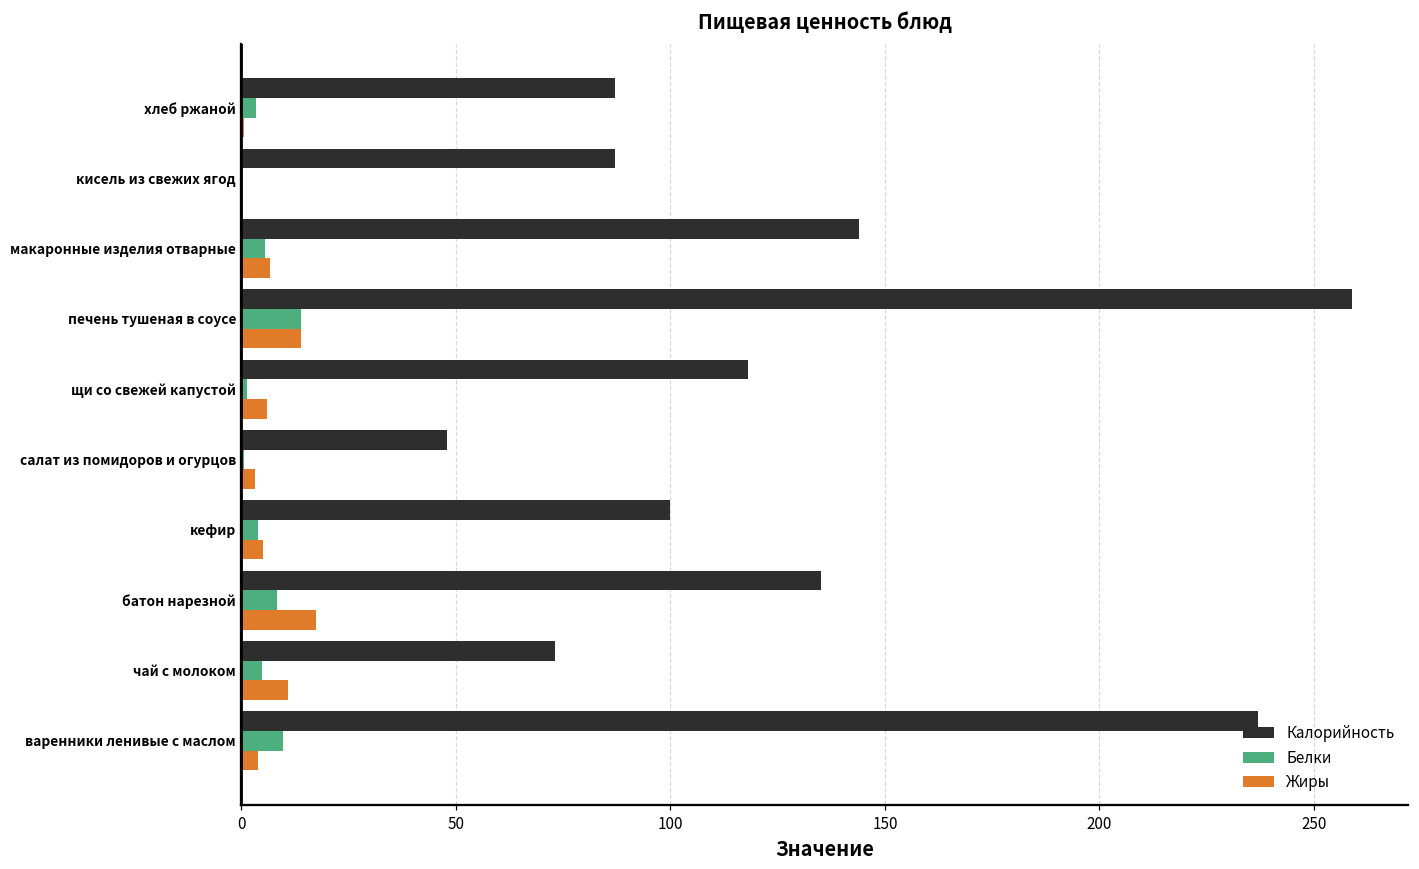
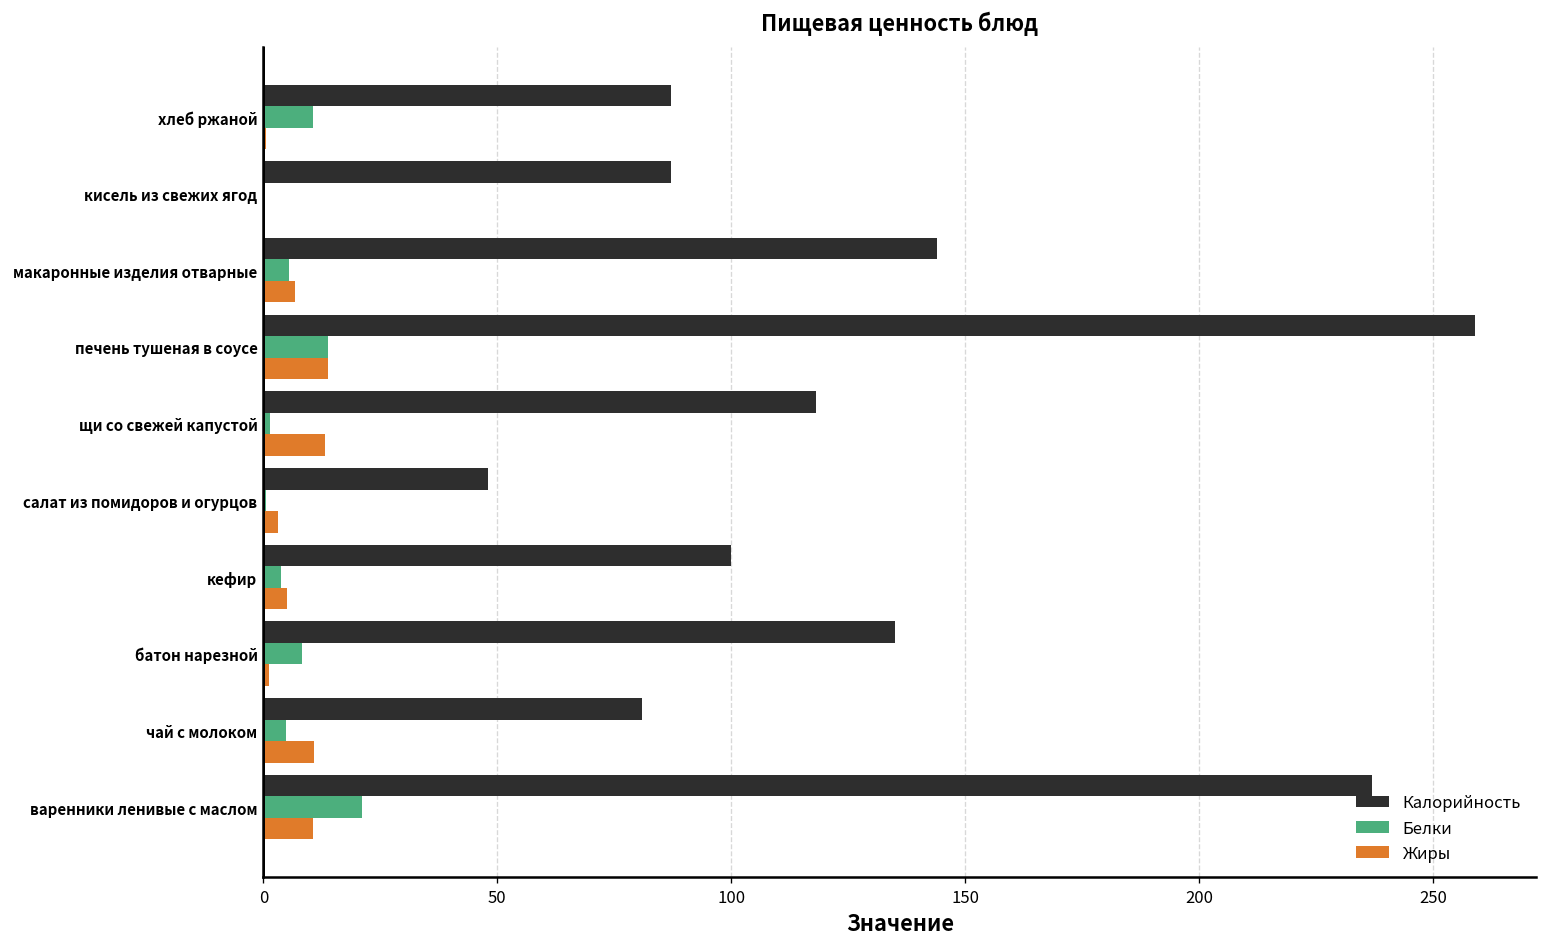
Белки, хлеб ржаной: 3 -> 11
Жиры, щи со свежей капустой: 6 -> 13
Жиры, батон нарезной: 17 -> 1
Калорийность, чай с молоком: 73 -> 81
Белки, варенники ленивые с маслом: 10 -> 21
Жиры, варенники ленивые с маслом: 4 -> 11
